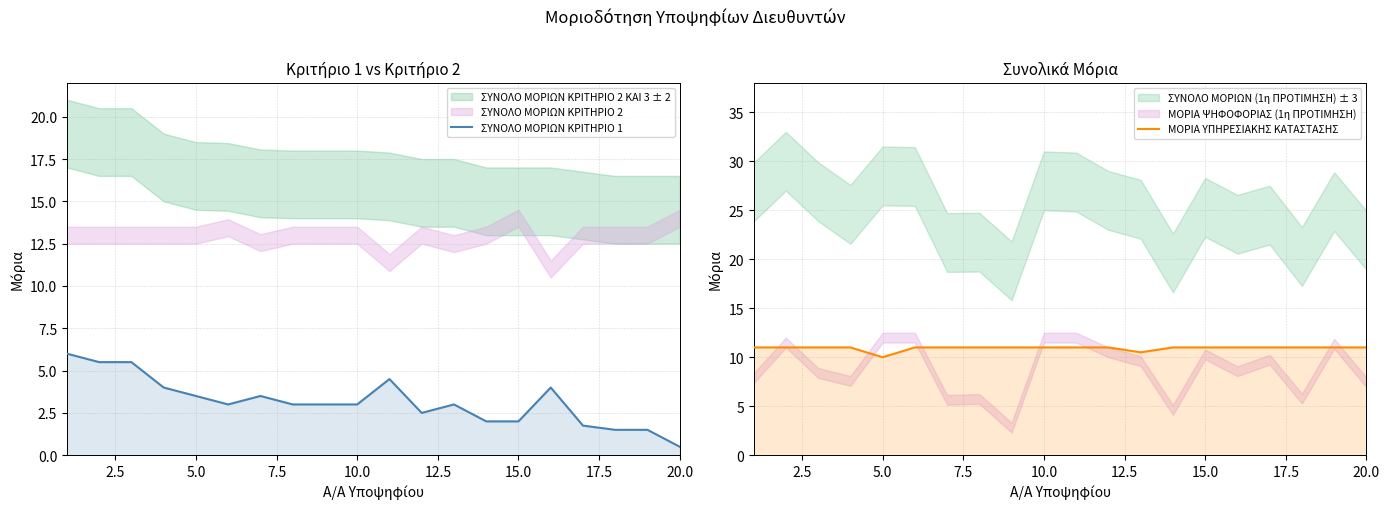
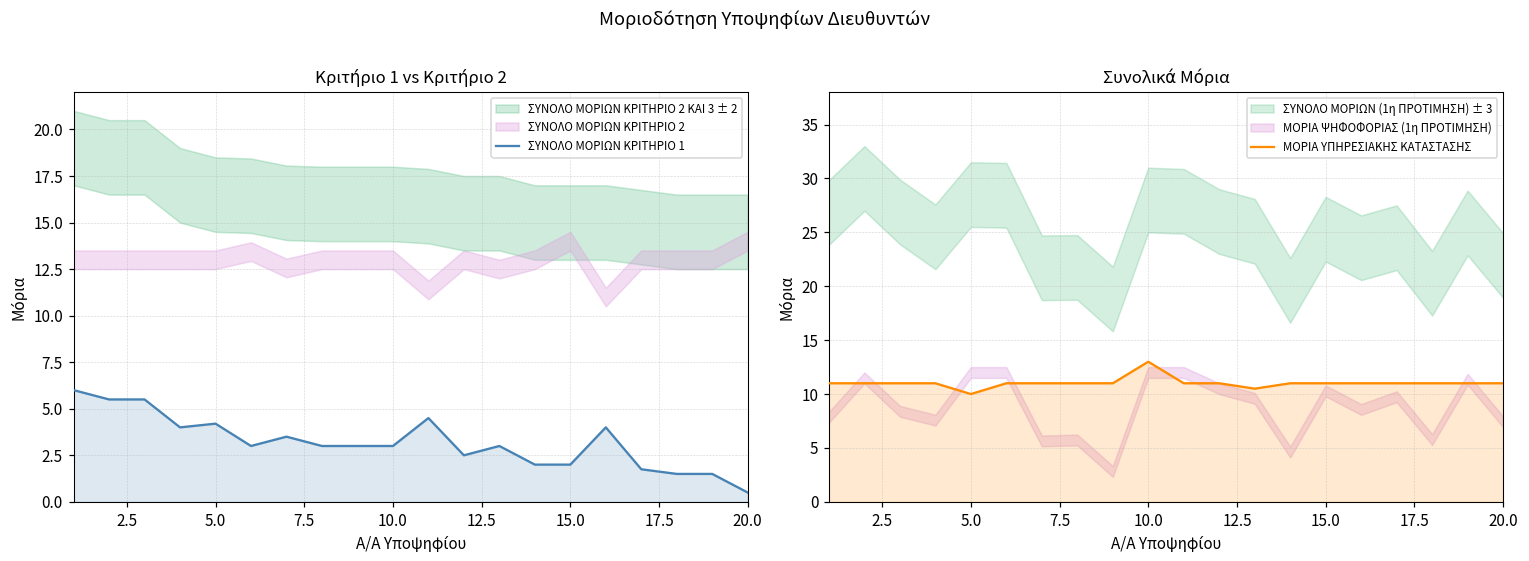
Κριτήριο 1 vs Κριτήριο 2, ΣΥΝΟΛΟ ΜΟΡΙΩΝ ΚΡΙΤΗΡΙΟ 1, 5.0: 3.5 -> 4.2
Συνολικά Μόρια, ΜΟΡΙΑ ΥΠΗΡΕΣΙΑΚΗΣ ΚΑΤΑΣΤΑΣΗΣ, 10.0: 11 -> 13
